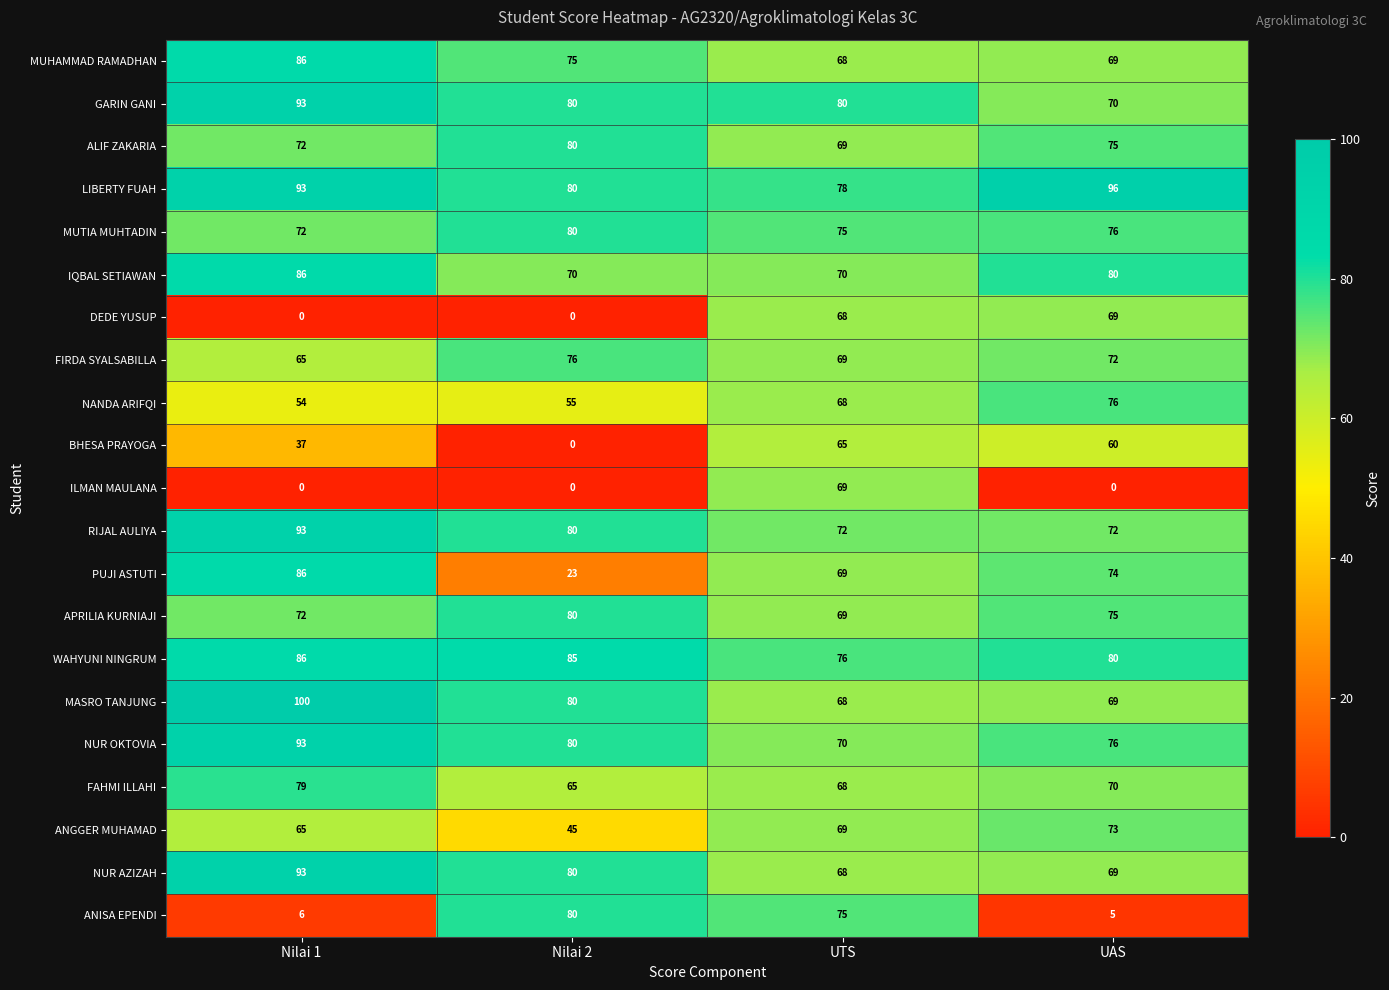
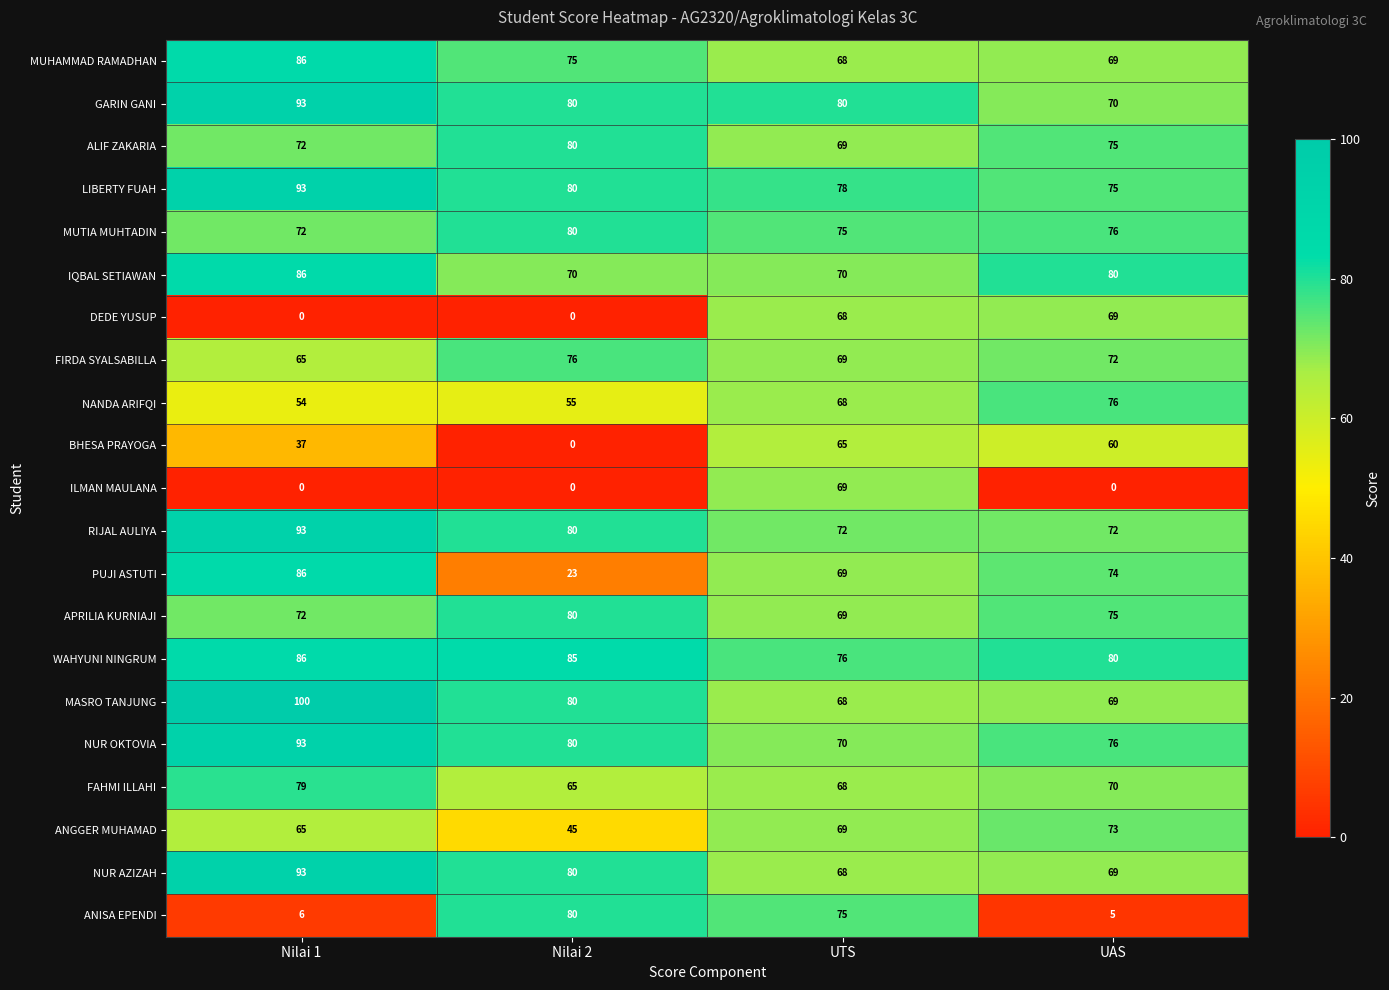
LIBERTY FUAH, UAS: 96 -> 75
